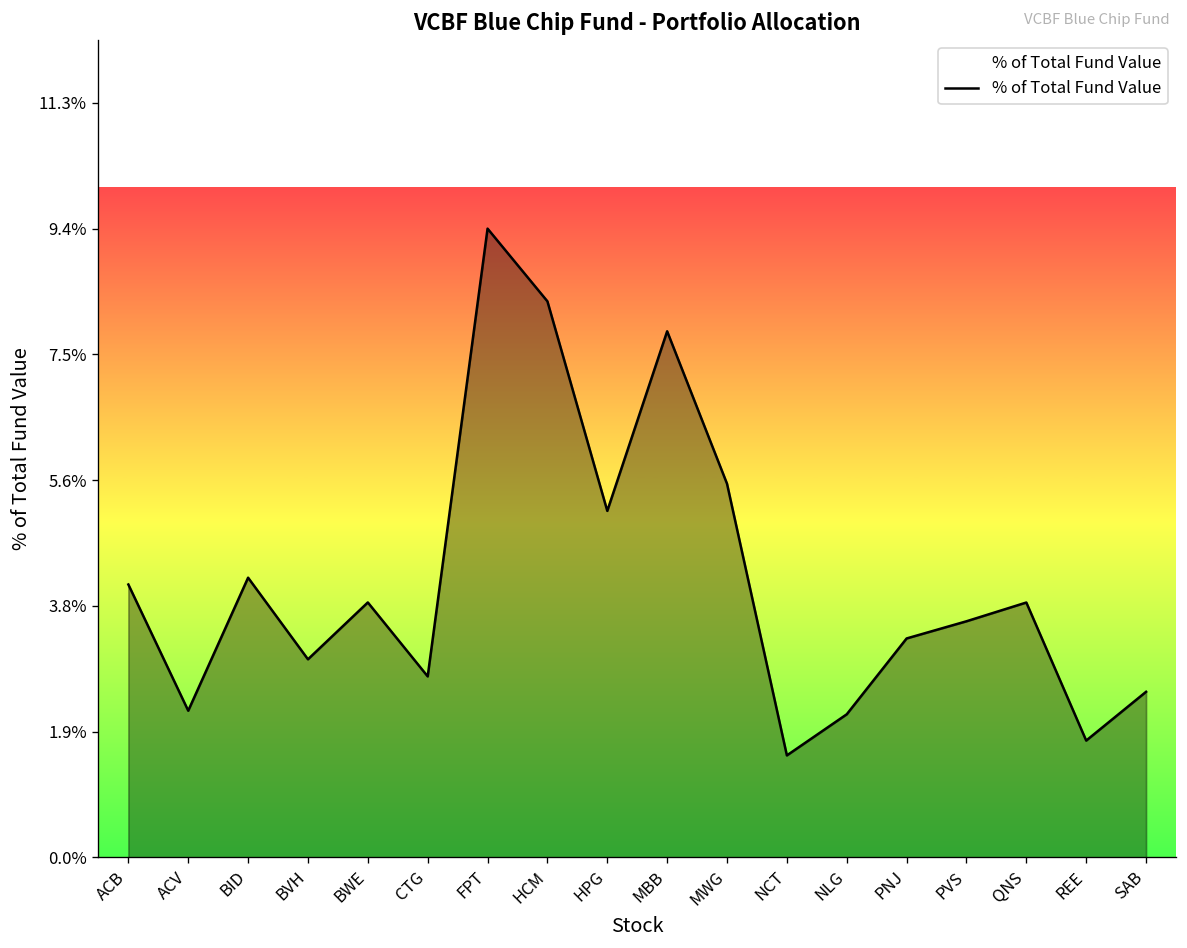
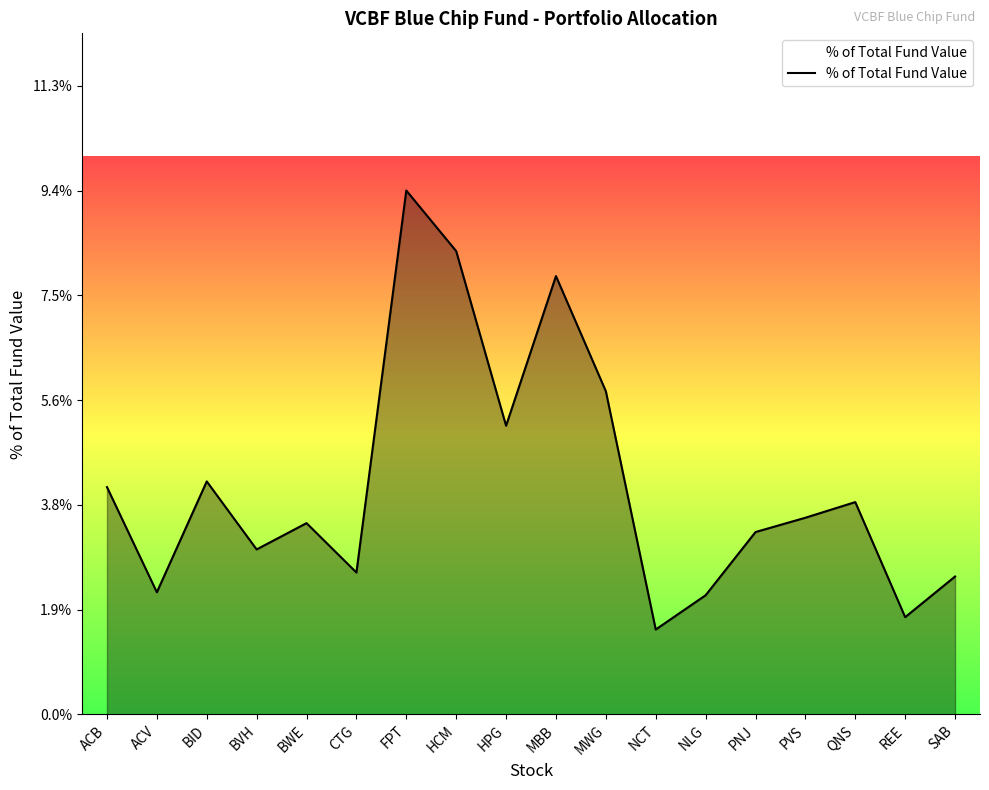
BWE: 3.8% -> 3.4%
CTG: 2.7% -> 2.5%
MWG: 5.6% -> 5.8%
